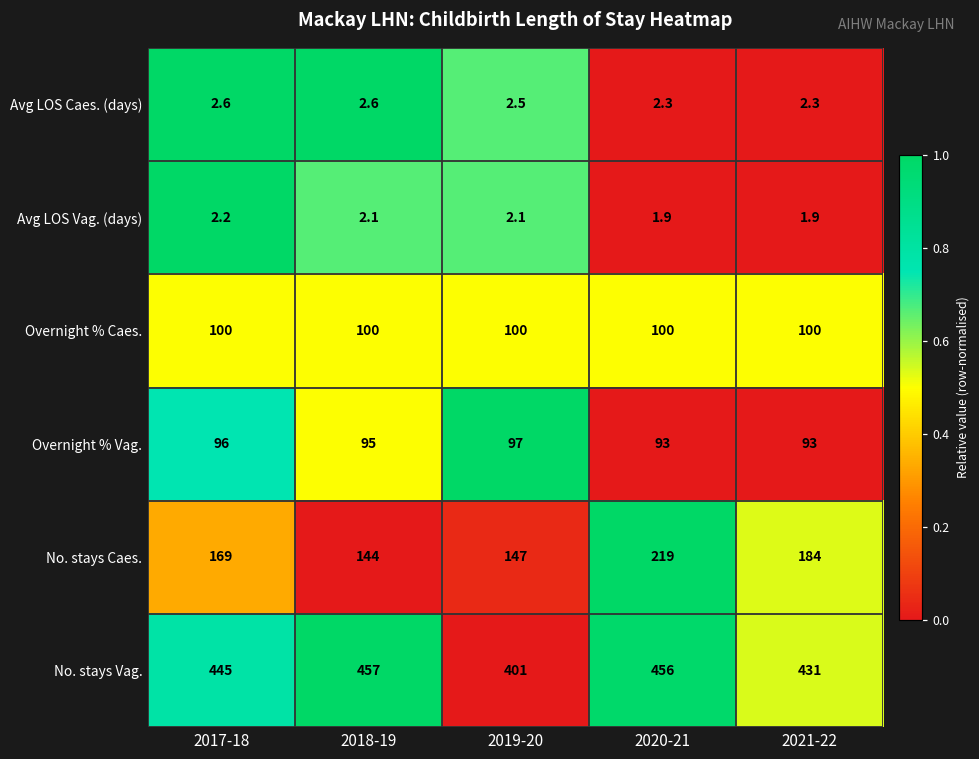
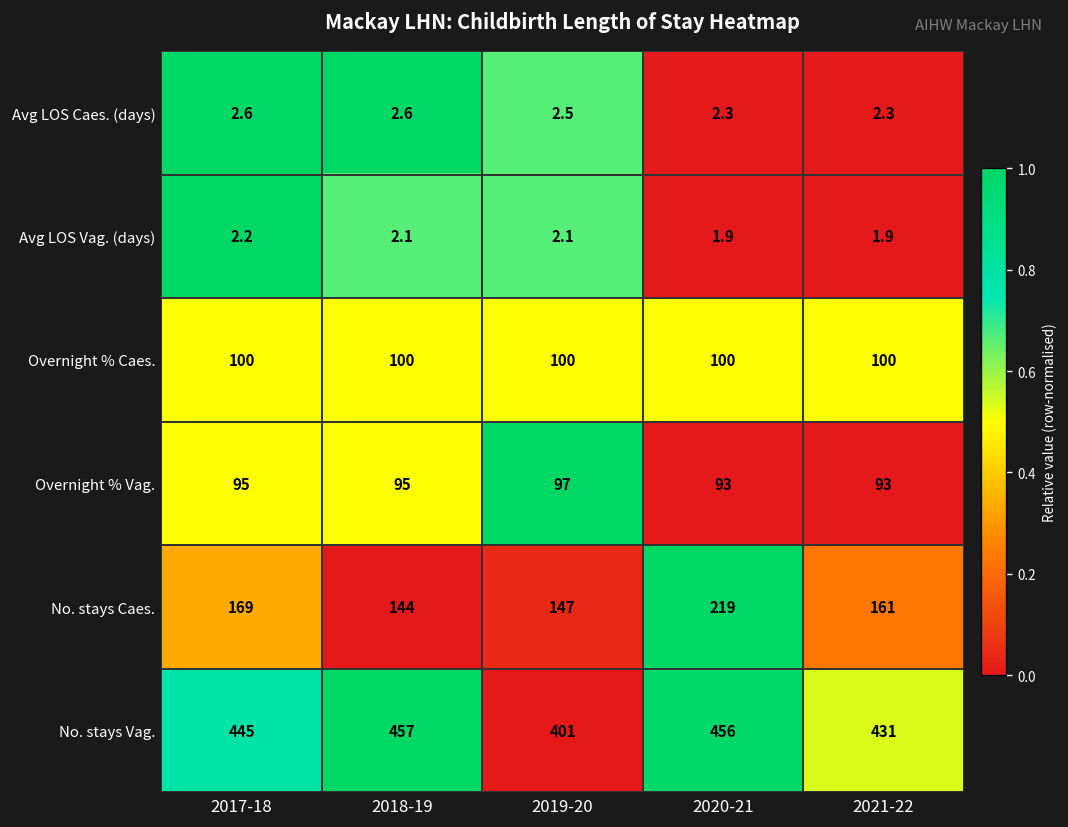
Overnight % Vag., 2017-18: 96 -> 95
No. stays Caes., 2021-22: 184 -> 161
